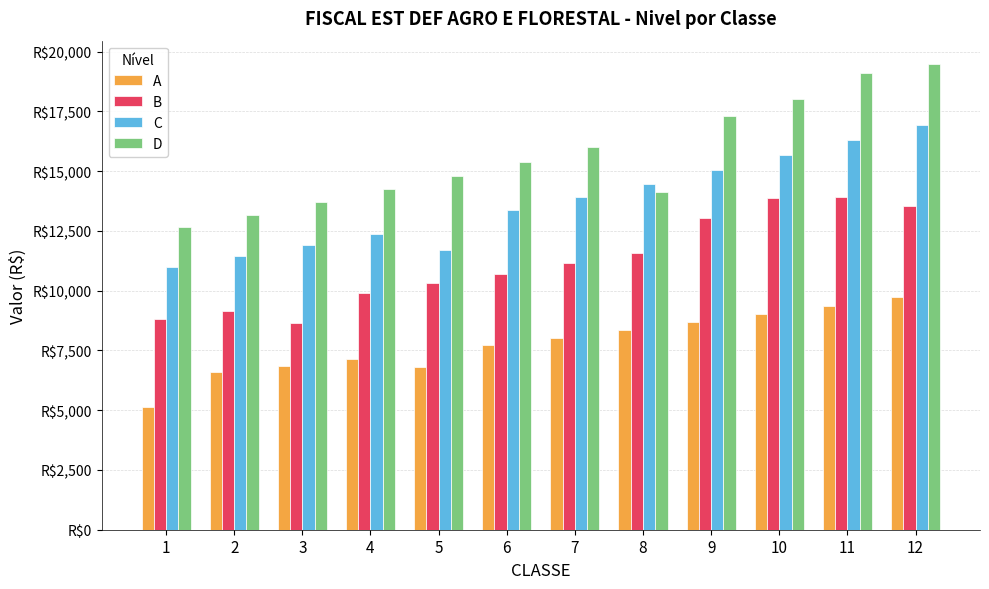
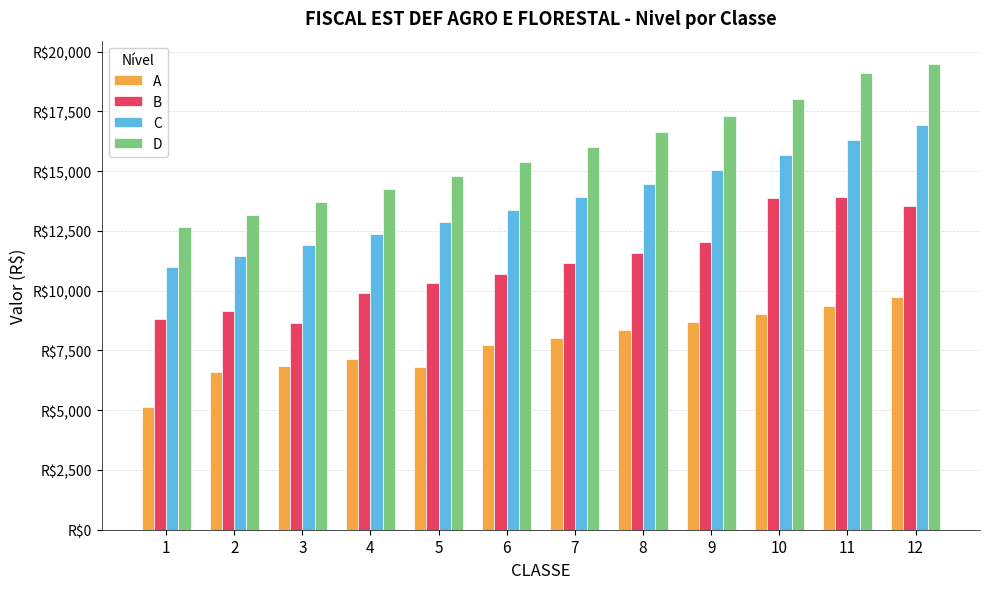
C, 5: R$11,700 -> R$12,900
D, 8: R$14,100 -> R$16,700
B, 9: R$13,000 -> R$12,100
